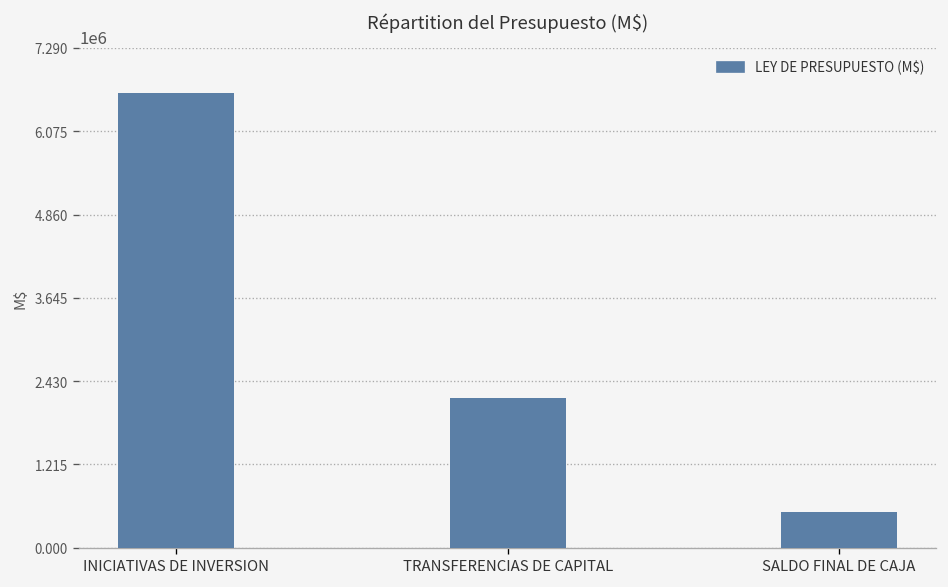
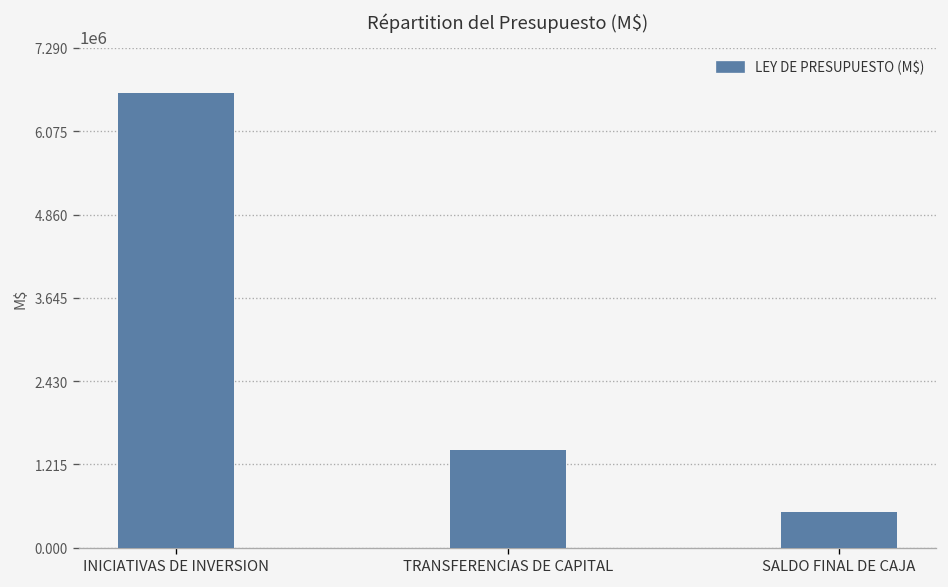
TRANSFERENCIAS DE CAPITAL: 2200000 -> 1400000
